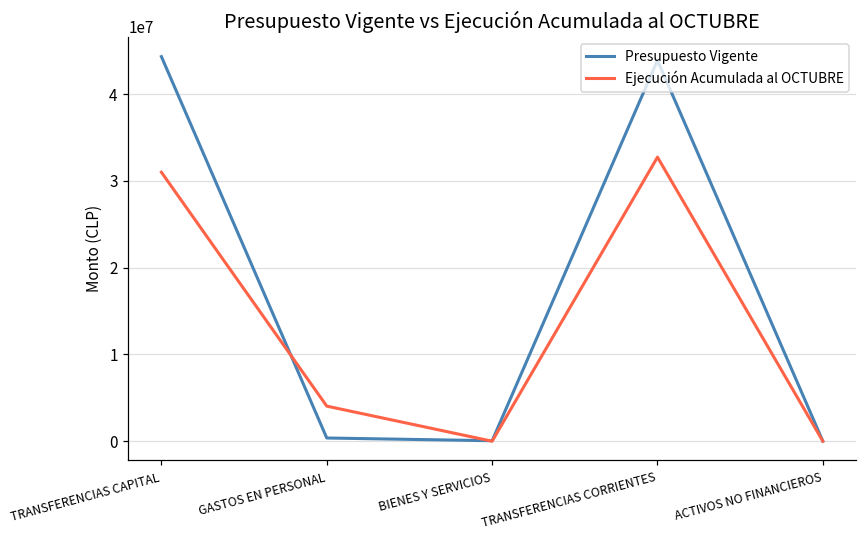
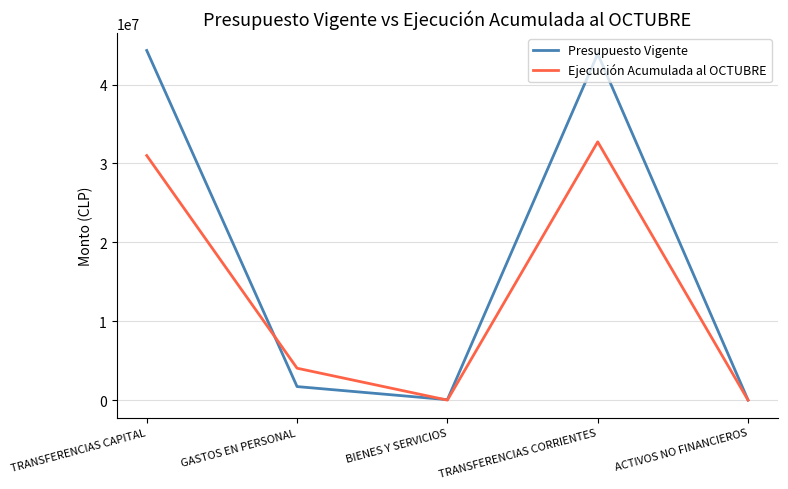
Presupuesto Vigente, GASTOS EN PERSONAL: 0 -> 2000000
